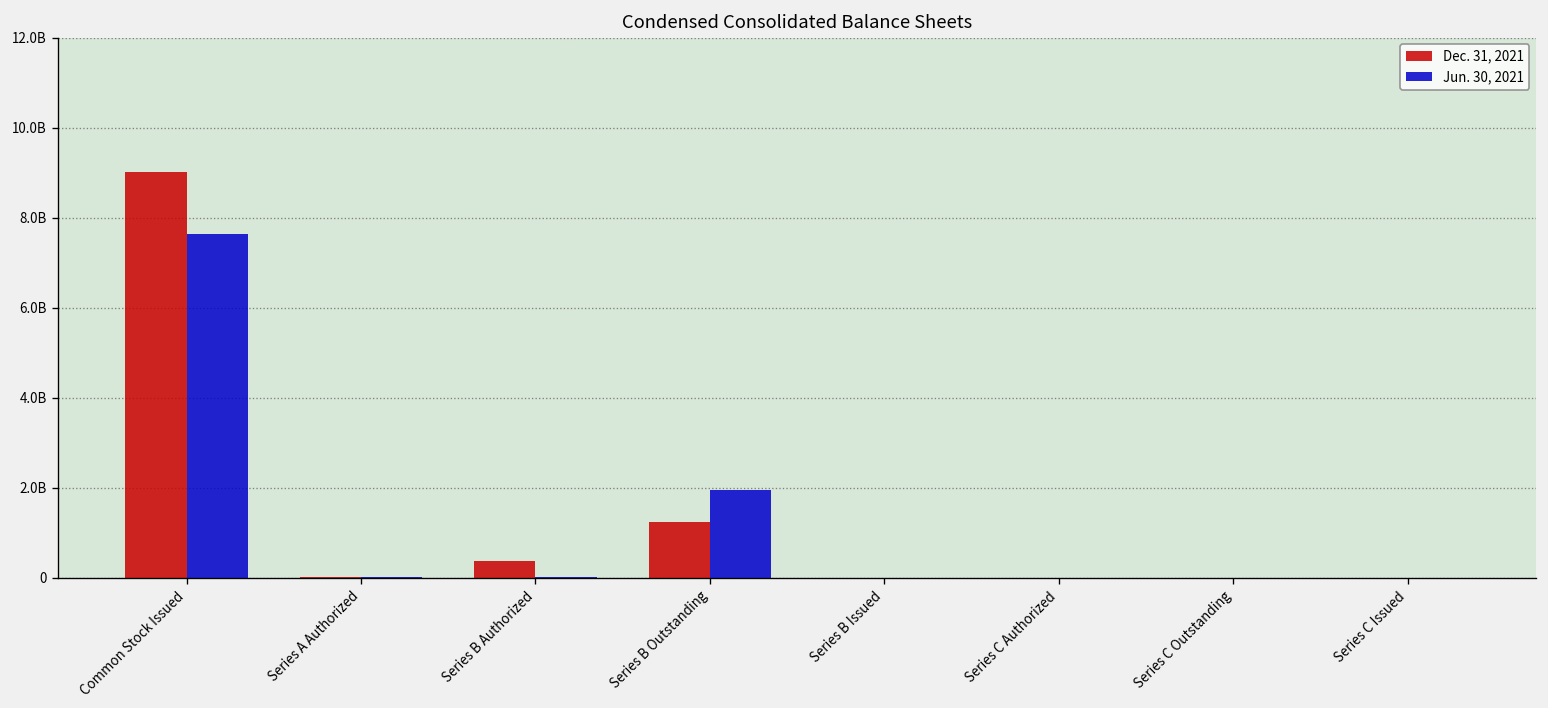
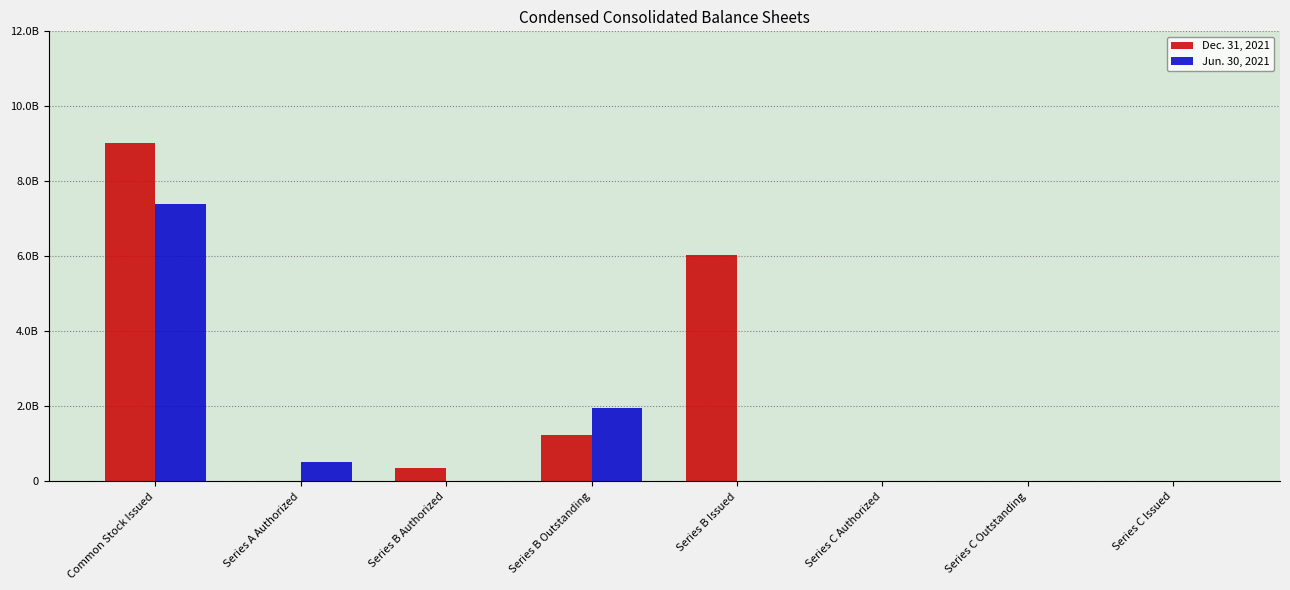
Jun. 30, 2021, Common Stock Issued: 7600000000 -> 7400000000
Jun. 30, 2021, Series A Authorized: 0 -> 500000000
Dec. 31, 2021, Series B Issued: 0 -> 6000000000
